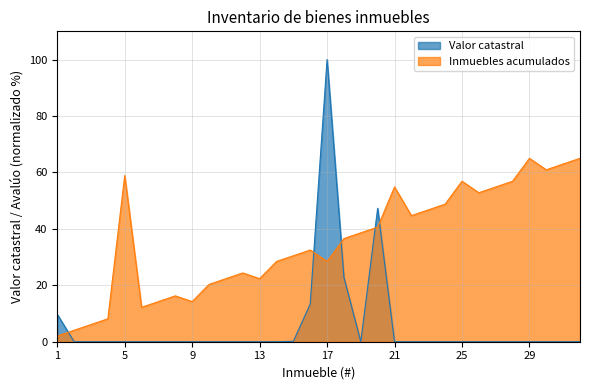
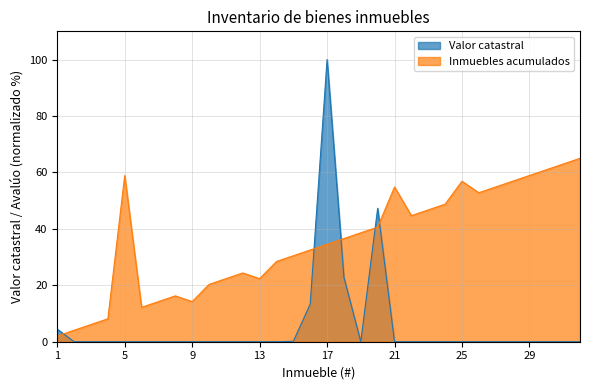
Valor catastral, 1: 10 -> 4
Inmuebles acumulados, 17: 28 -> 35
Inmuebles acumulados, 29: 65 -> 59
